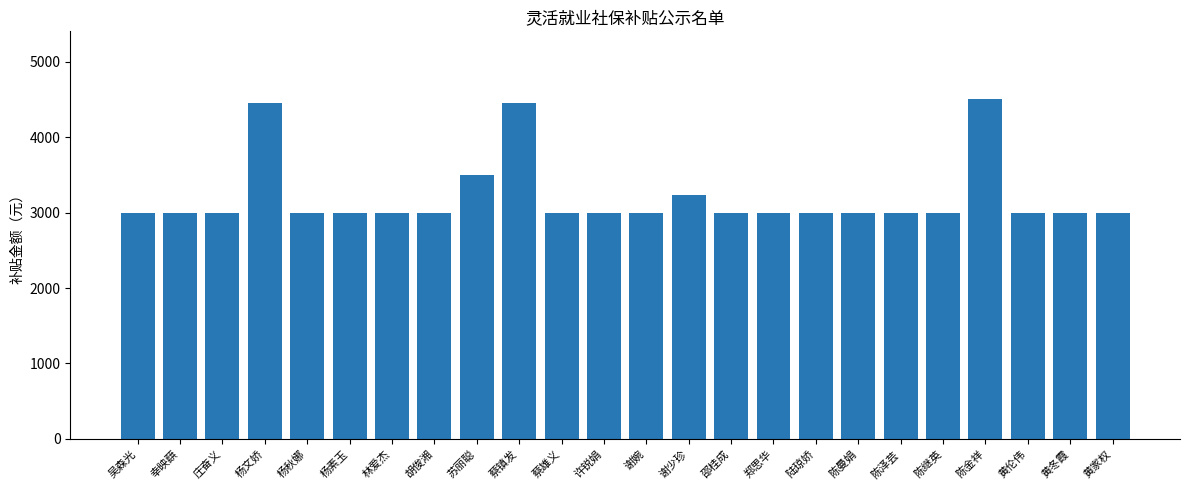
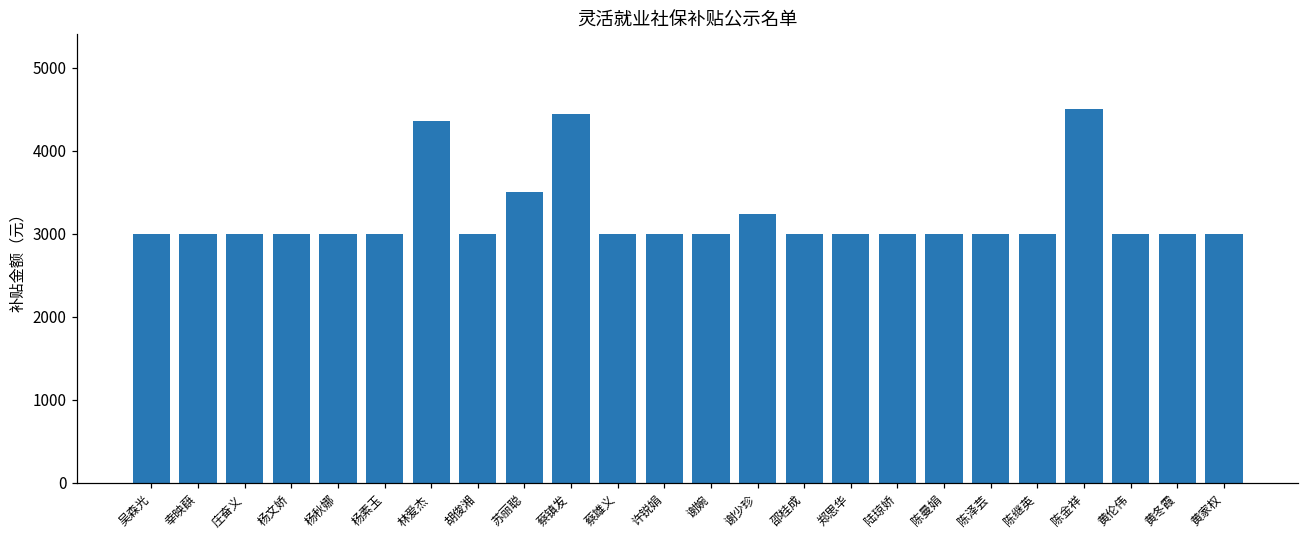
杨文娇: 4500 -> 3000
林爱杰: 3000 -> 4400
